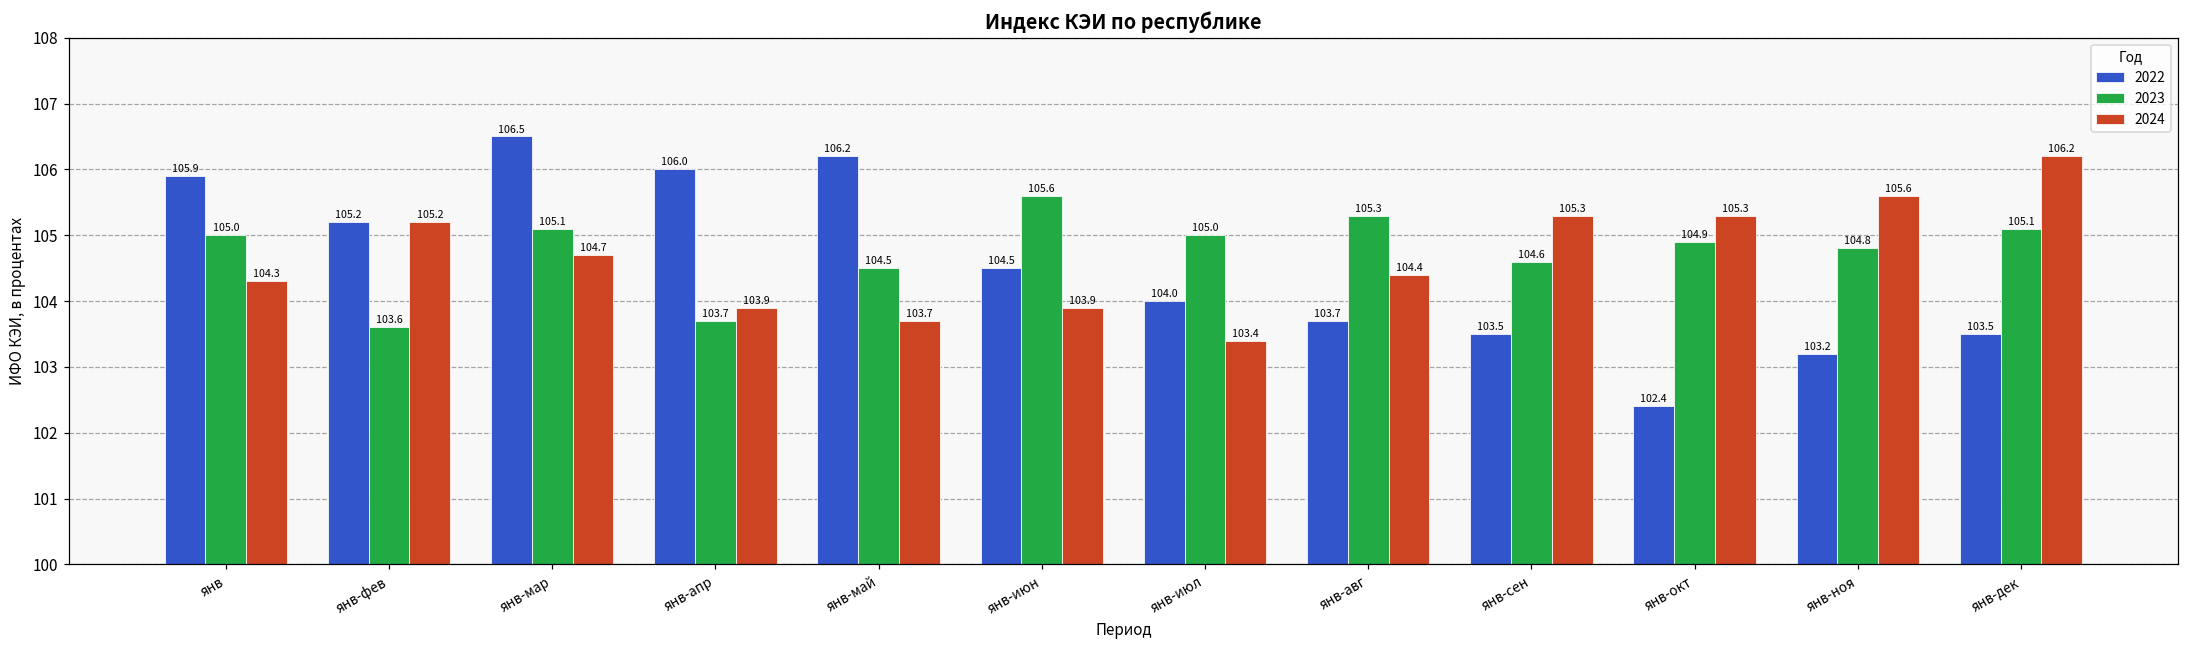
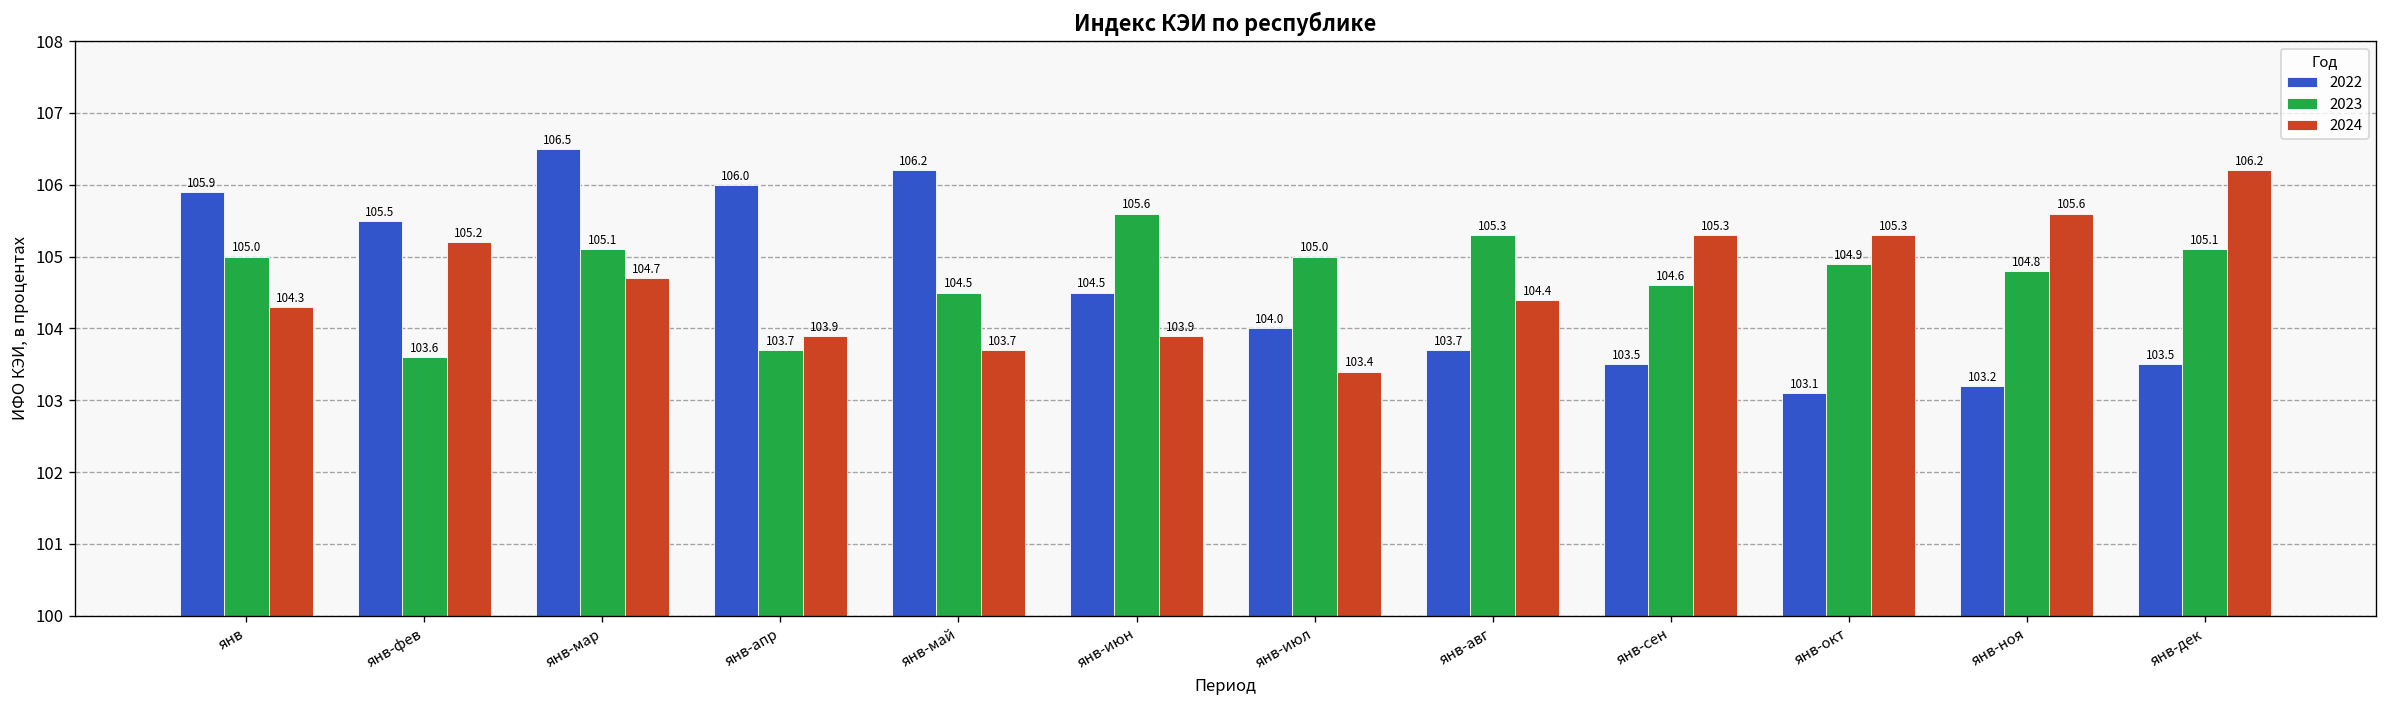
2022, янв-фев: 105.2 -> 105.5
2022, янв-окт: 102.4 -> 103.1
